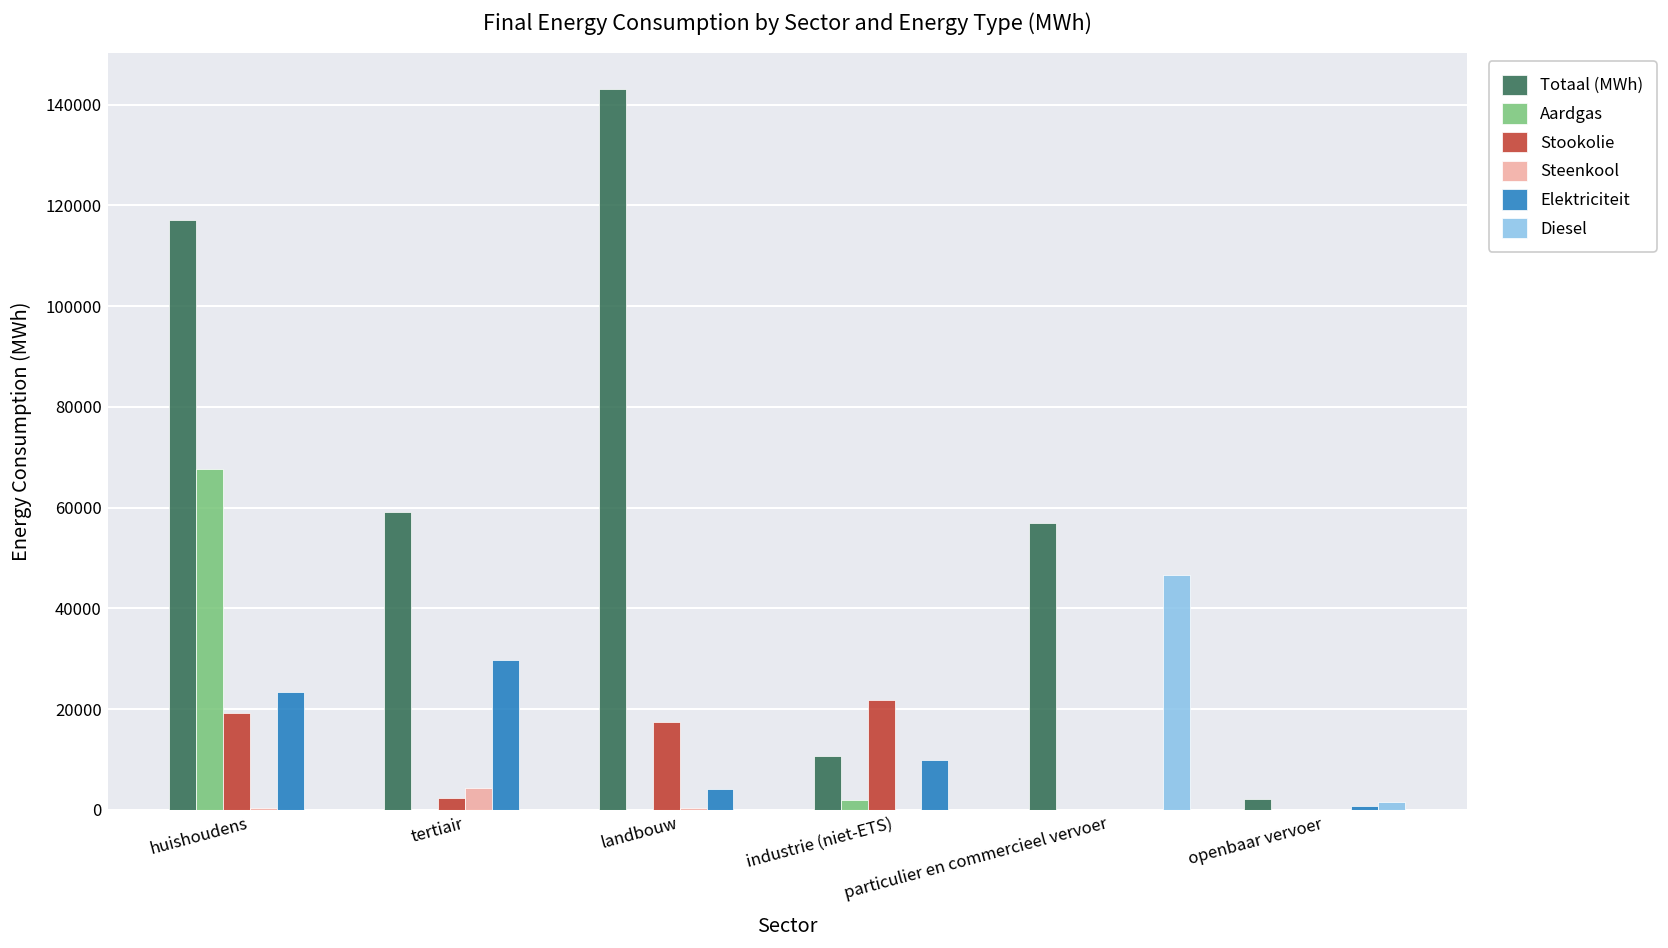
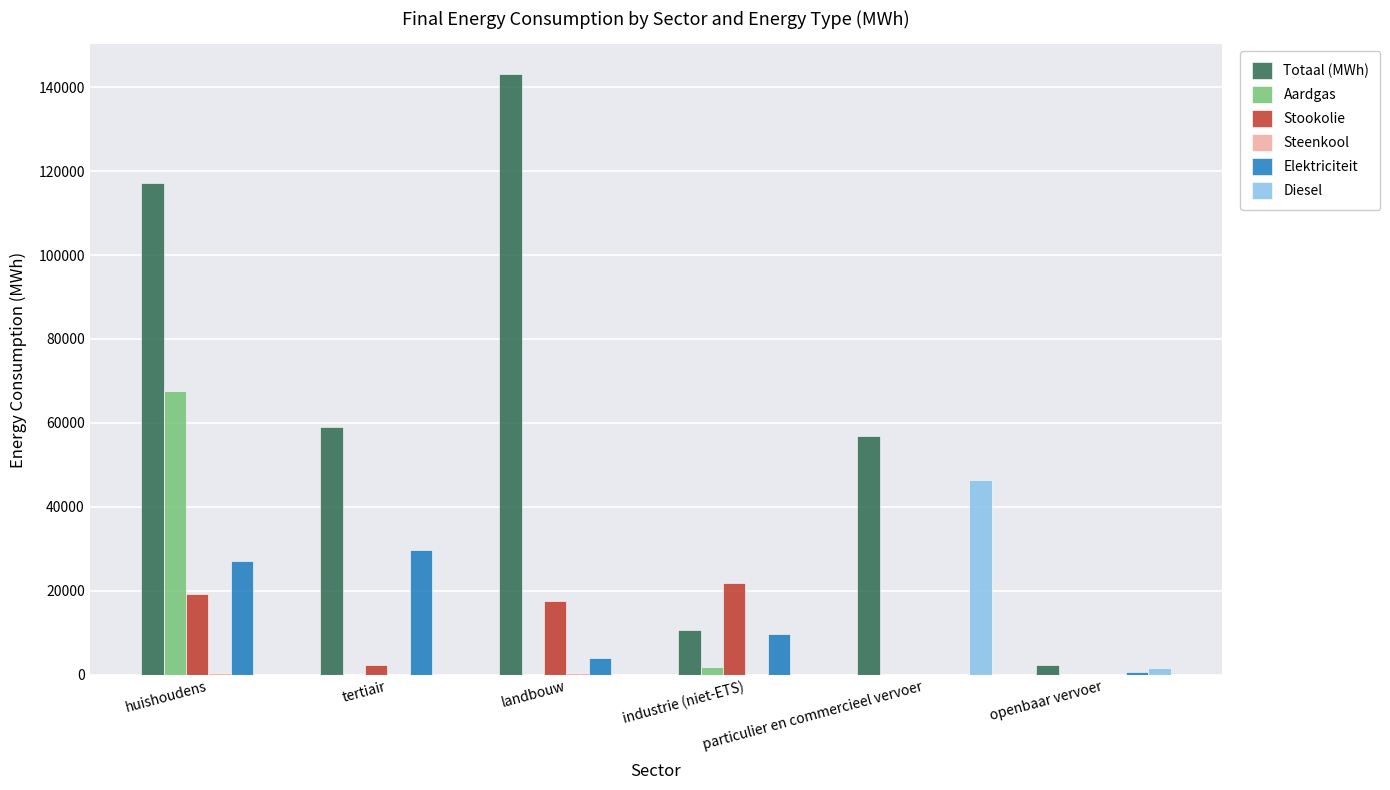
Elektriciteit, huishoudens: 23000 -> 27000
Steenkool, tertiair: 4000 -> 0
